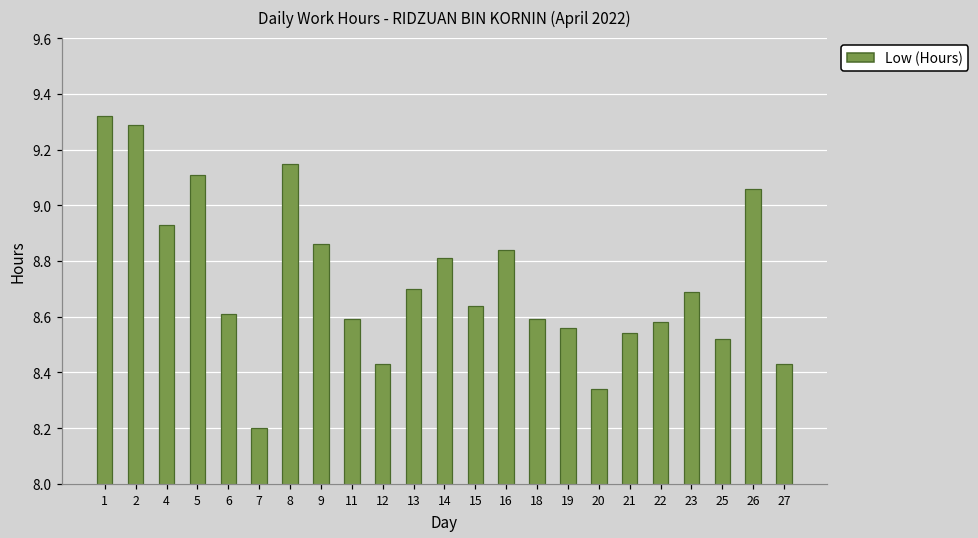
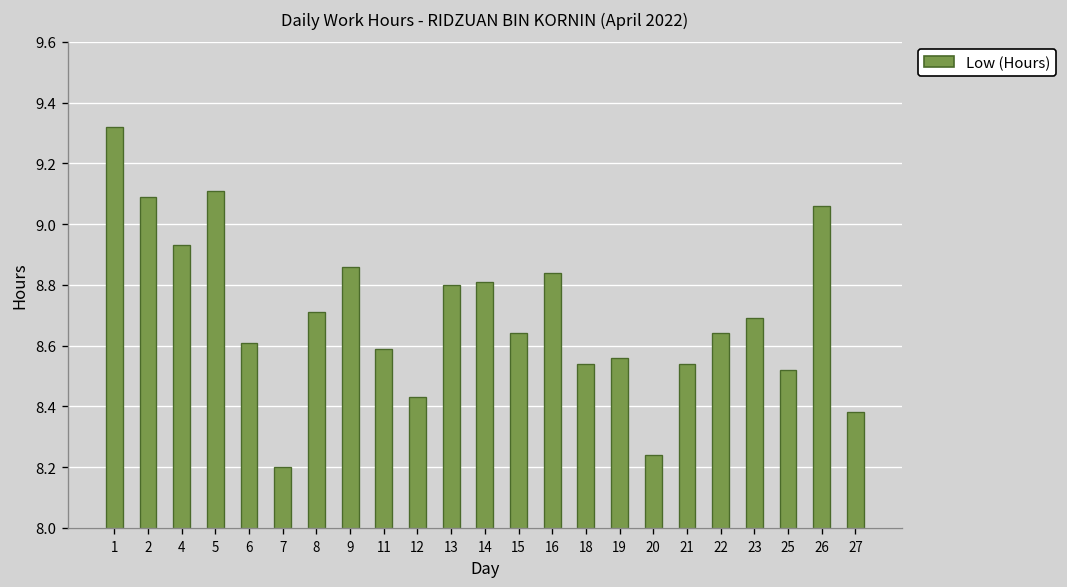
2: 9.29 -> 9.09
8: 9.15 -> 8.71
13: 8.7 -> 8.8
18: 8.59 -> 8.54
20: 8.34 -> 8.24
22: 8.58 -> 8.64
27: 8.43 -> 8.38
